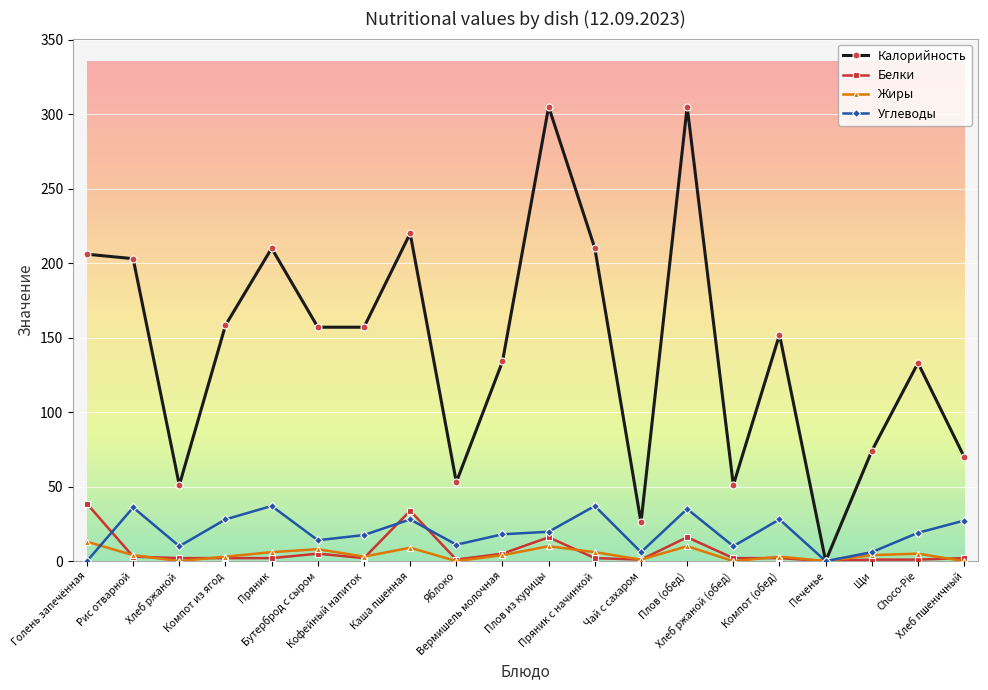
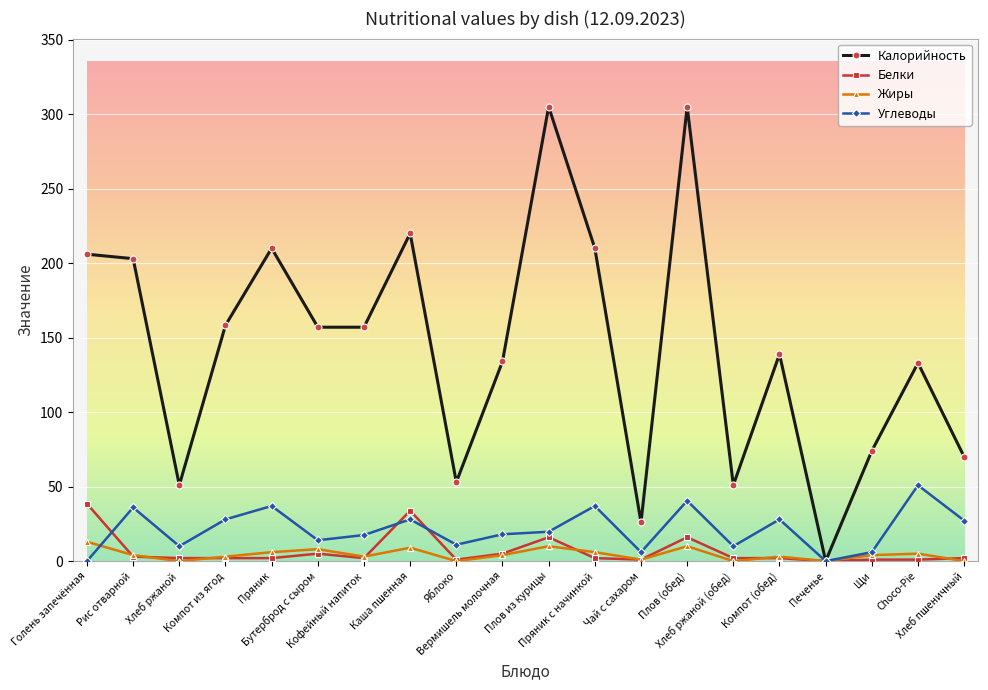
Углеводы, Плов (обед): 35 -> 41
Калорийность, Компот (обед): 152 -> 139
Углеводы, Choco-Pie: 19 -> 51
